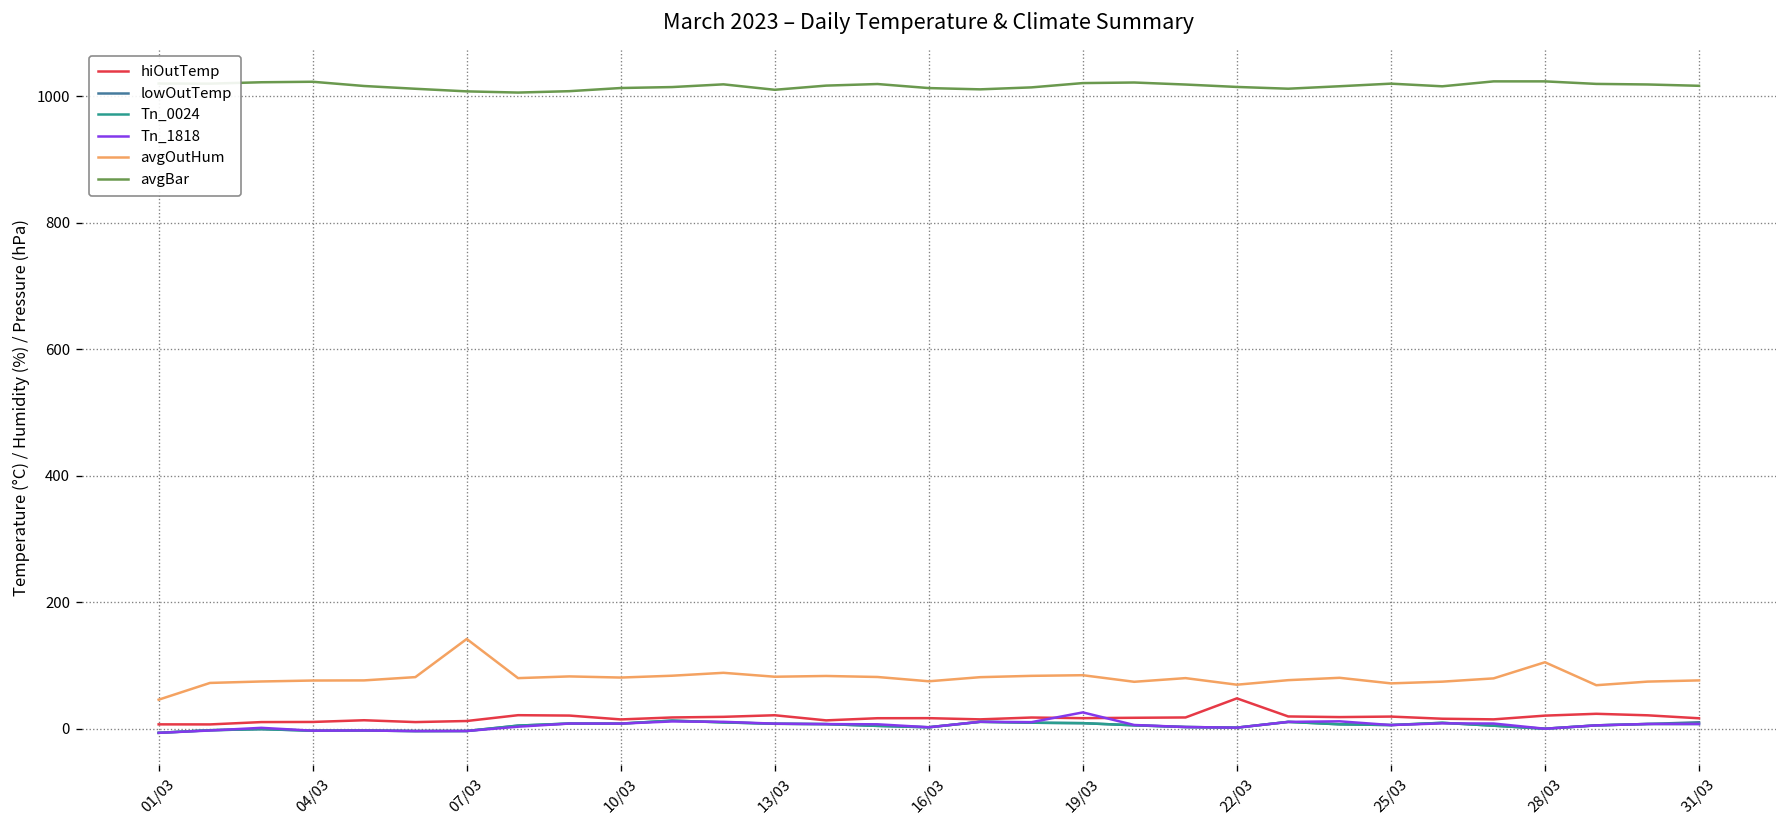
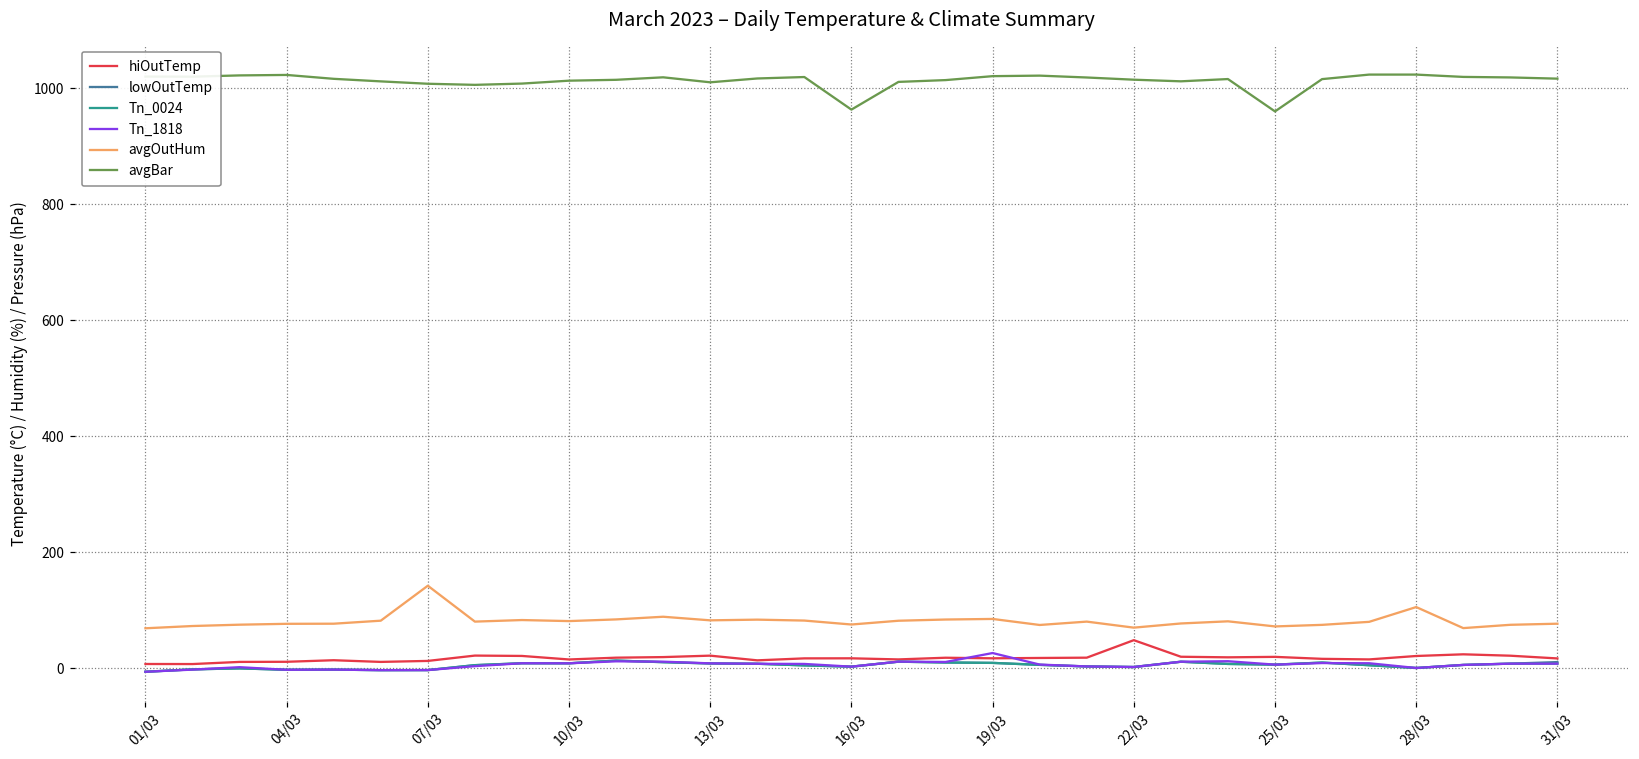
avgOutHum, 01/03: 50 -> 70
avgBar, 16/03: 1010 -> 960
avgBar, 25/03: 1020 -> 960
